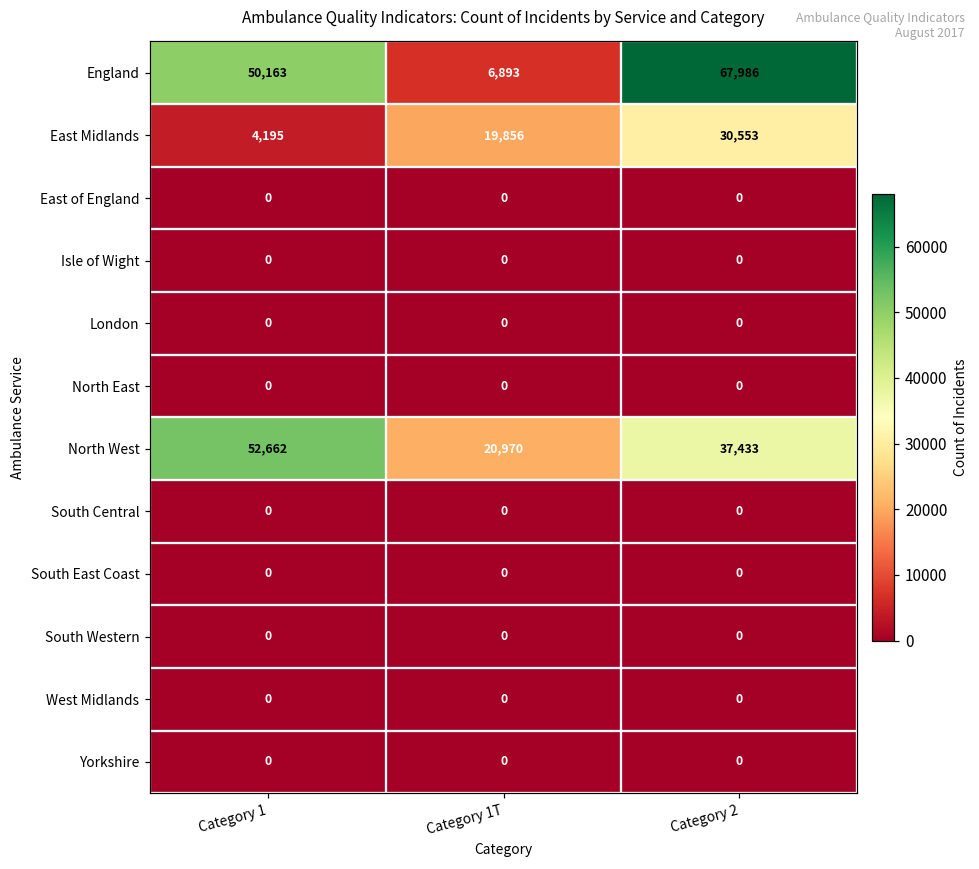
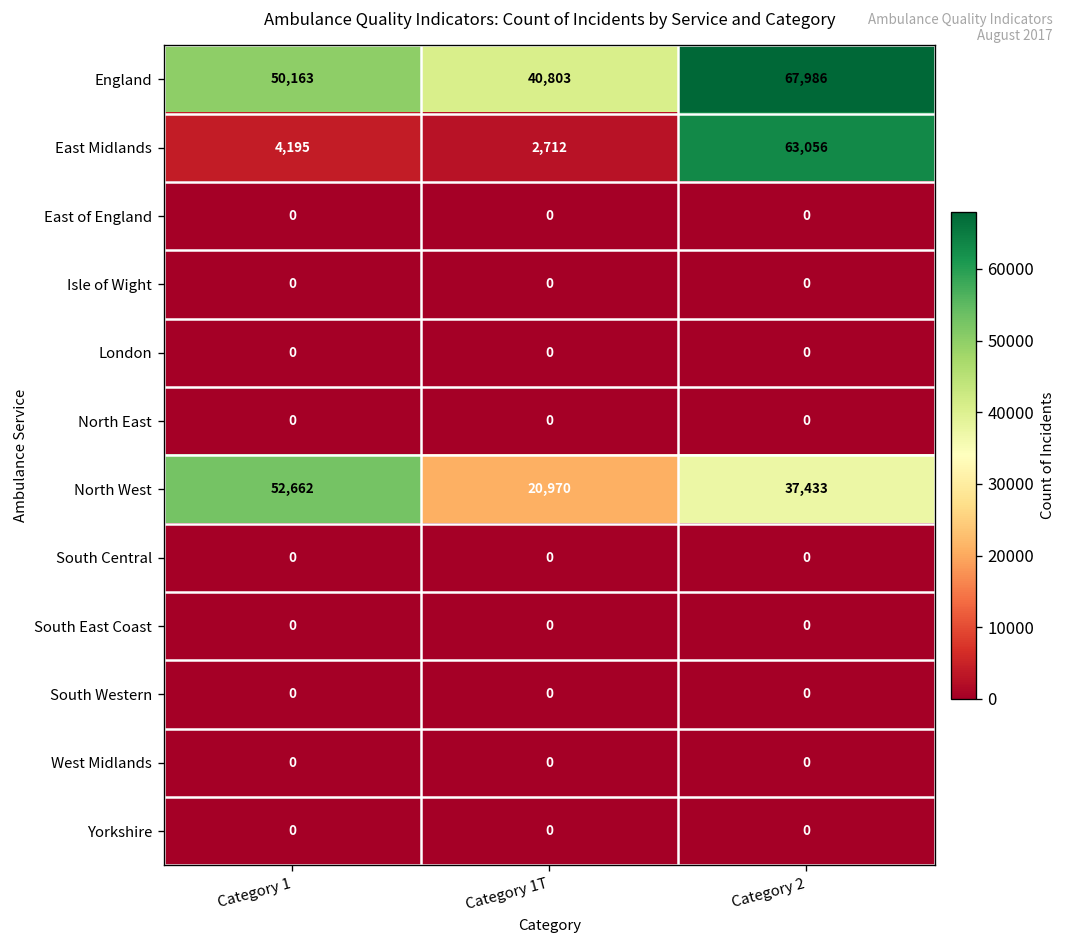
England, Category 1T: 6,893 -> 40,803
East Midlands, Category 1T: 19,856 -> 2,712
East Midlands, Category 2: 30,553 -> 63,056
